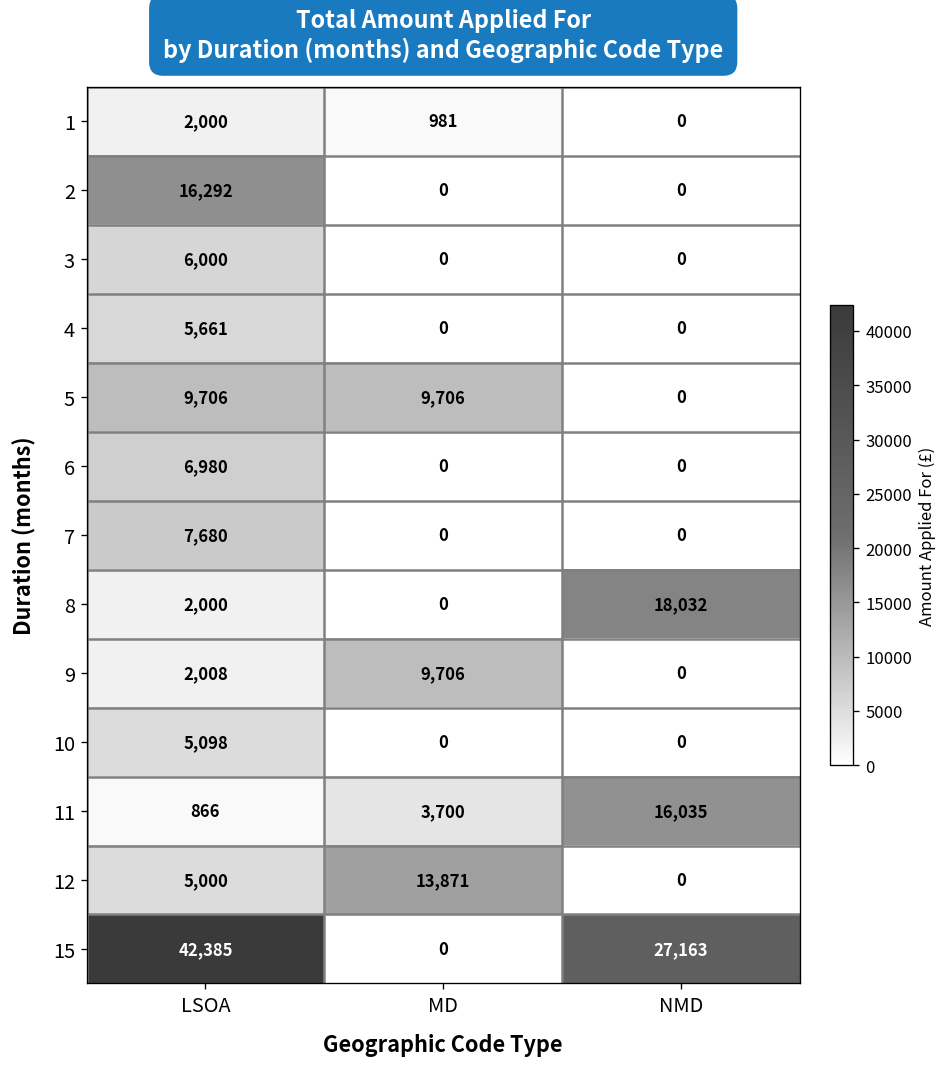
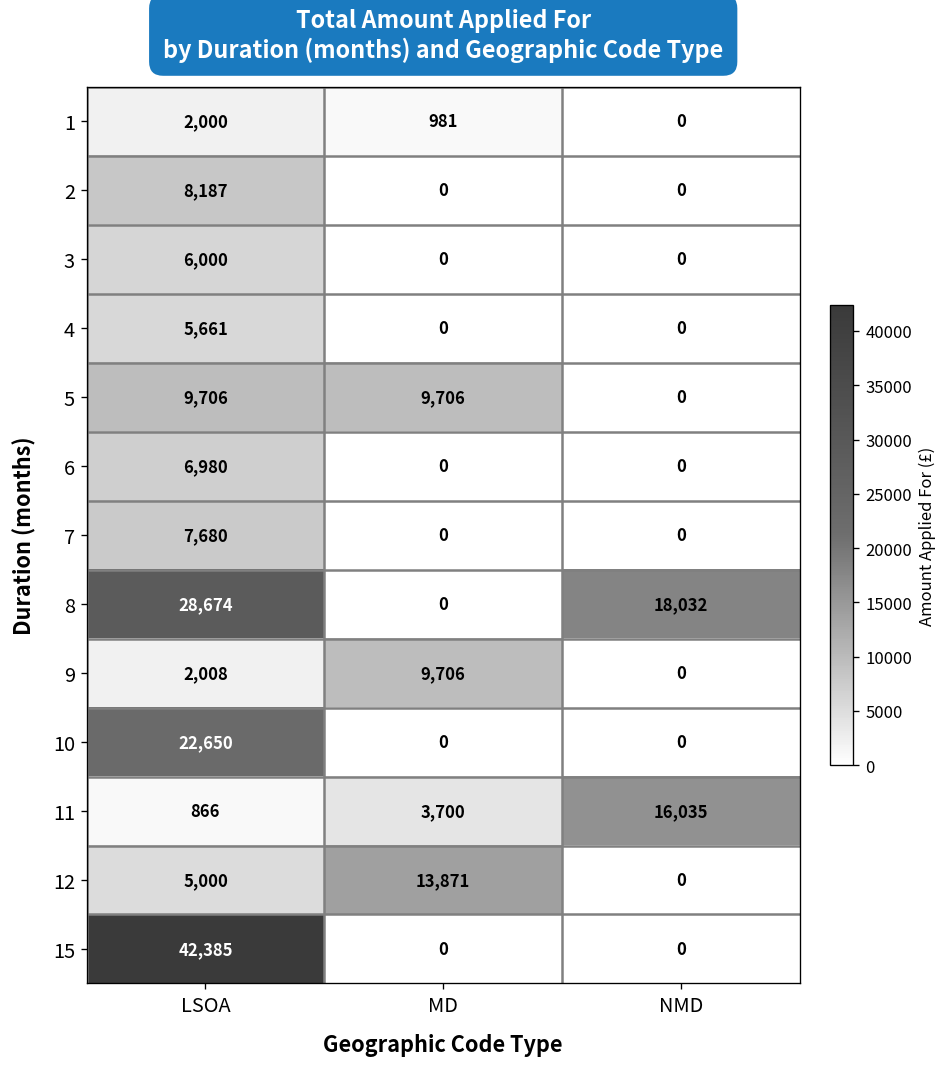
2, LSOA: 16,292 -> 8,187
8, LSOA: 2,000 -> 28,674
10, LSOA: 5,098 -> 22,650
15, NMD: 27,163 -> 0
